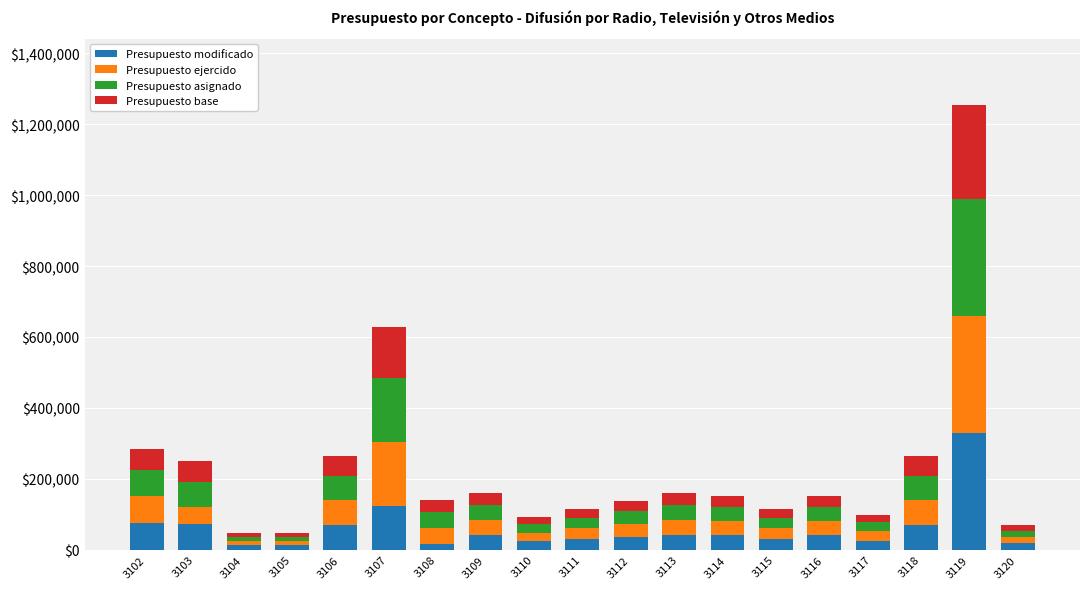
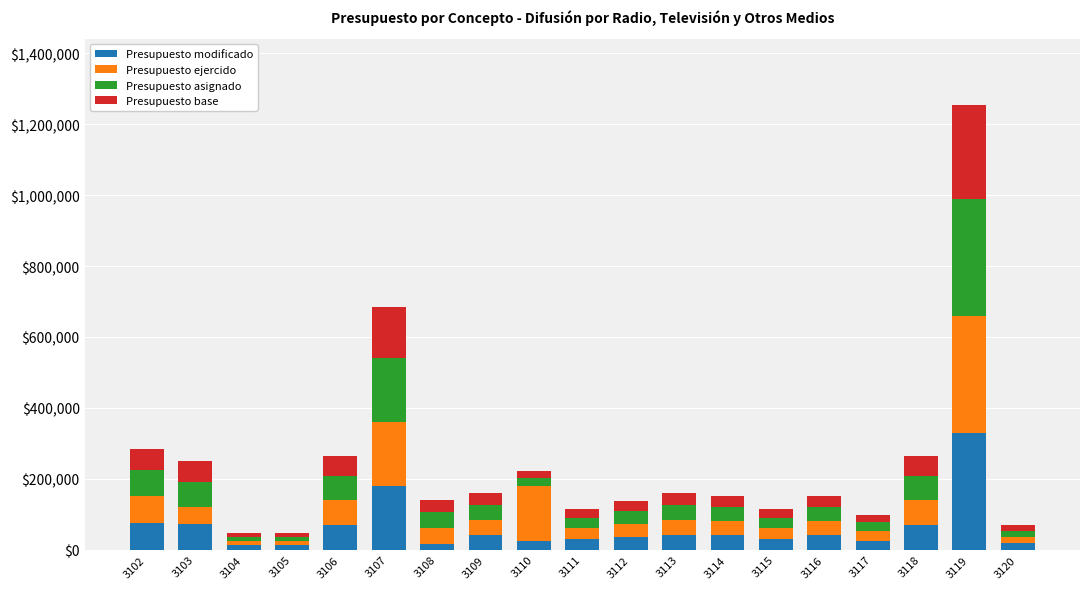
Presupuesto modificado, 3107: $120,000 -> $180,000
Presupuesto ejercido, 3110: $20,000 -> $150,000
